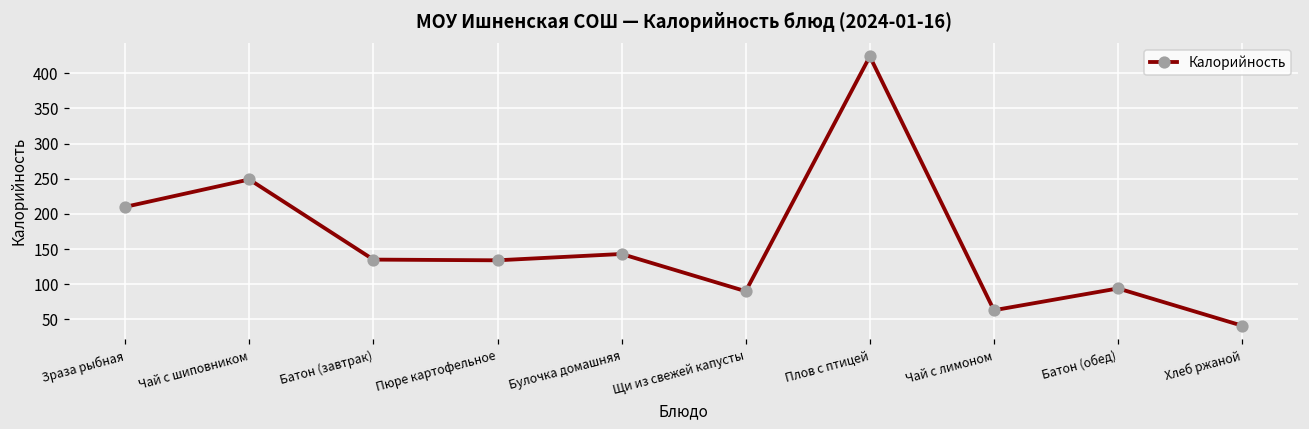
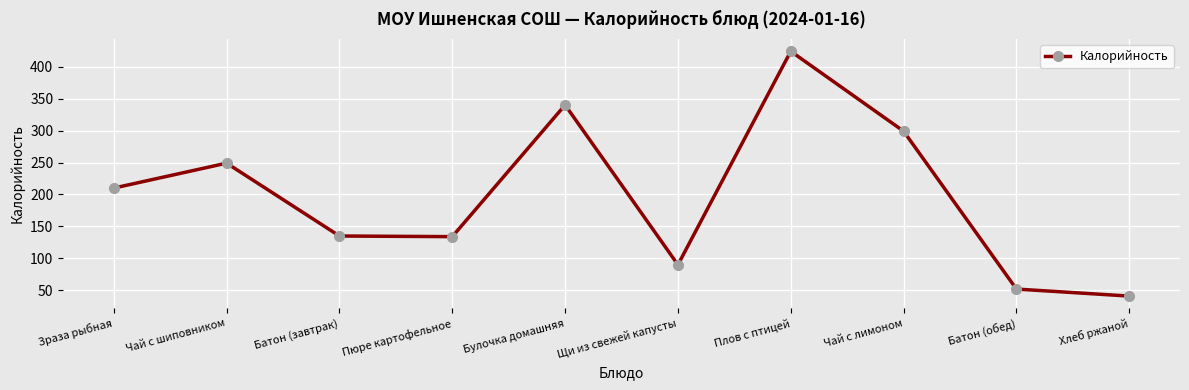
Булочка домашняя: 140 -> 340
Чай с лимоном: 60 -> 300
Батон (обед): 90 -> 50
